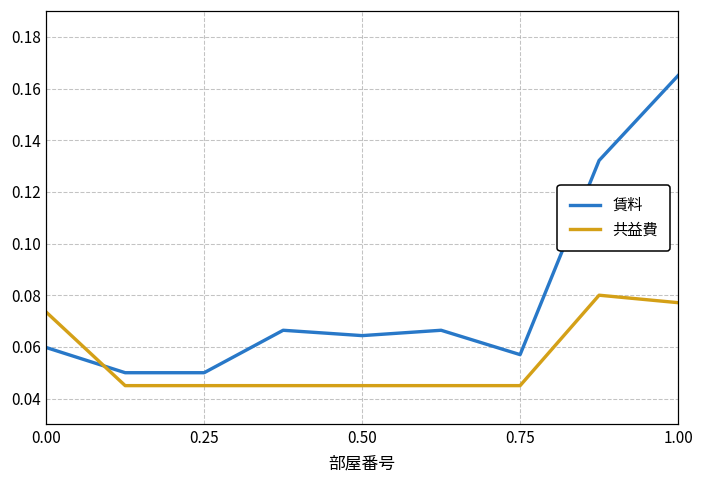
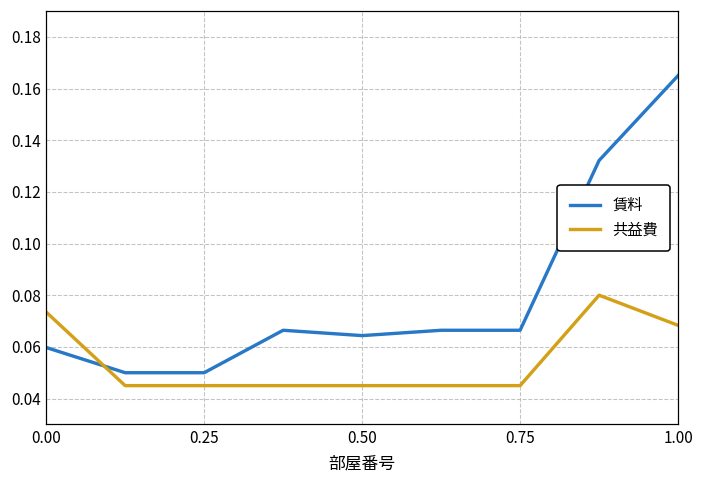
賃料, 0.75: 0.057 -> 0.066
共益費, 1.00: 0.077 -> 0.068
